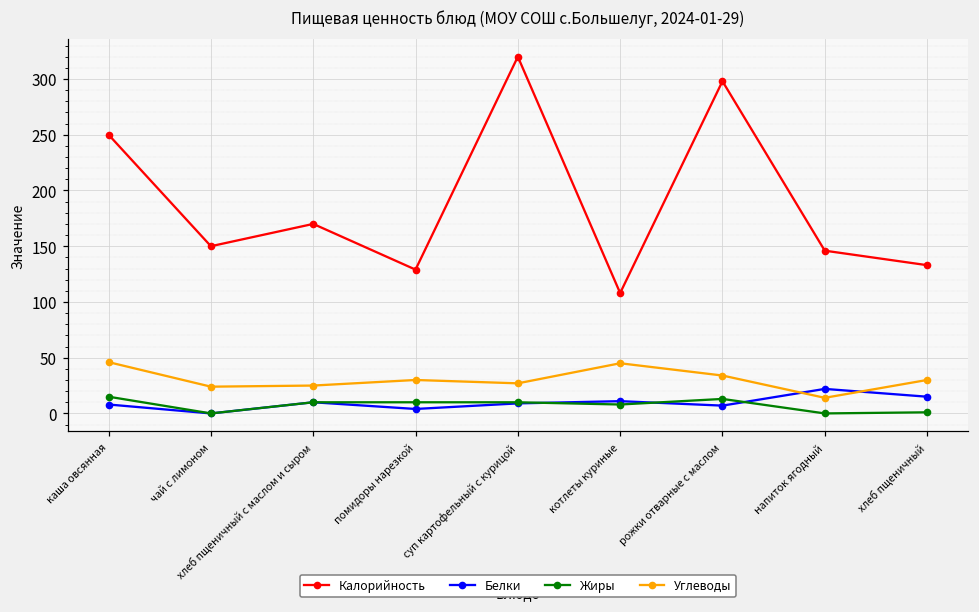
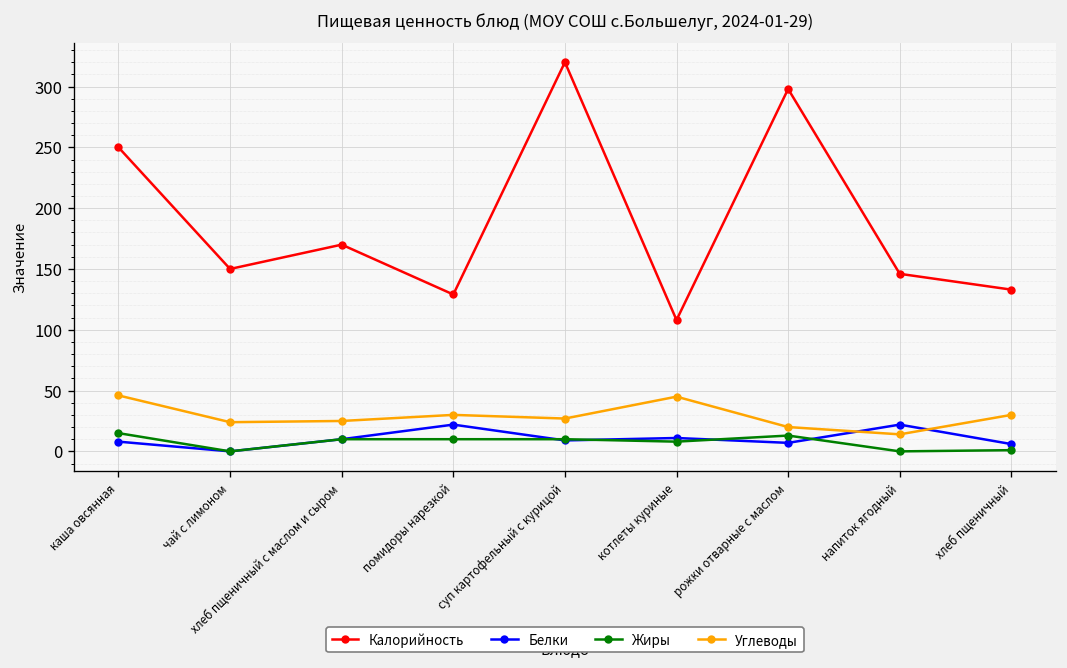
Белки, помидоры нарезкой: 4 -> 22
Углеводы, рожки отварные с маслом: 34 -> 20
Белки, хлеб пщеничный: 15 -> 6
